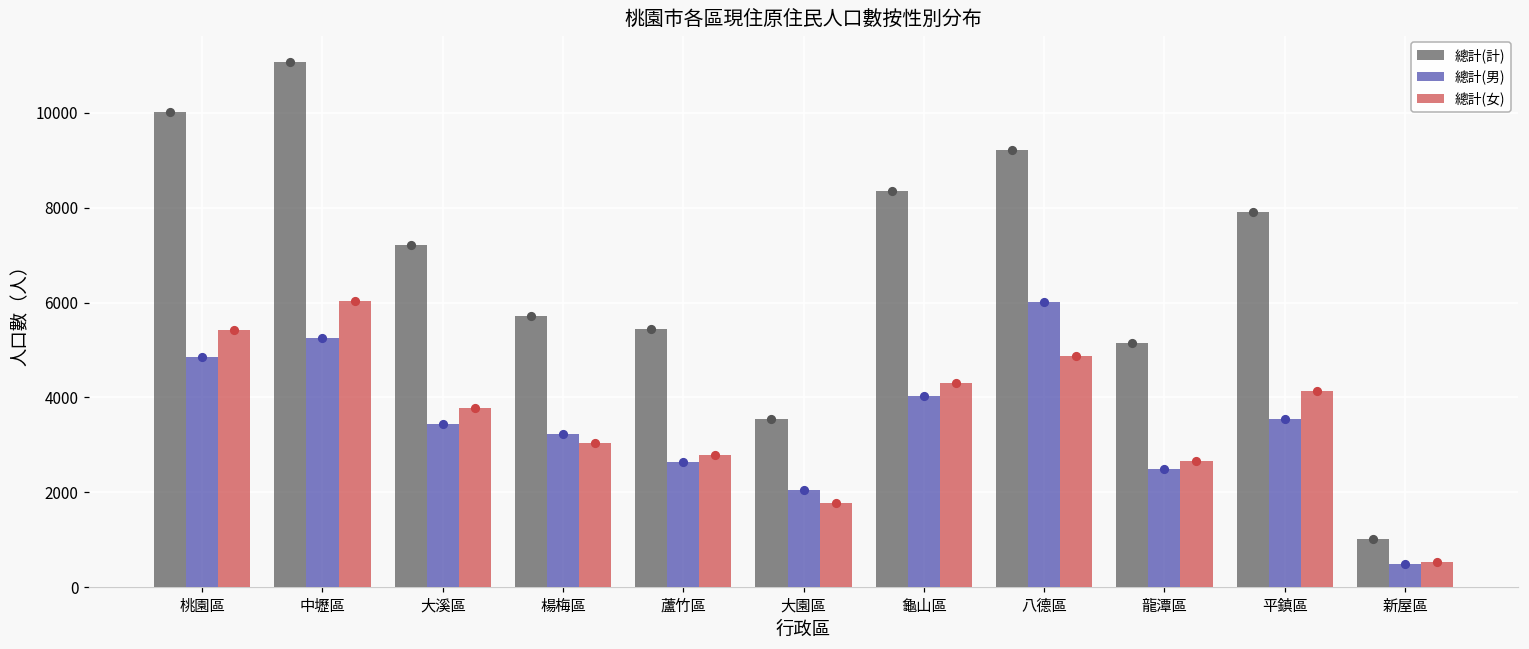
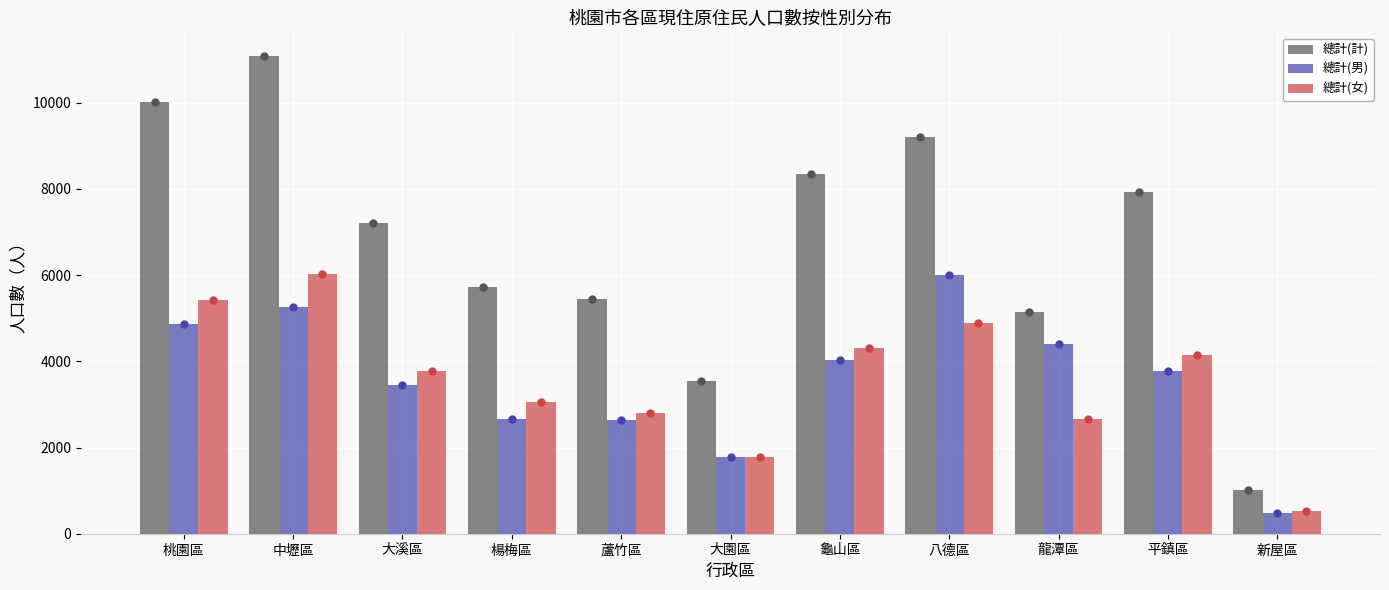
總計(男), 楊梅區: 3200 -> 2700
總計(男), 大園區: 2100 -> 1800
總計(男), 龍潭區: 2500 -> 4400
總計(男), 平鎮區: 3600 -> 3800
